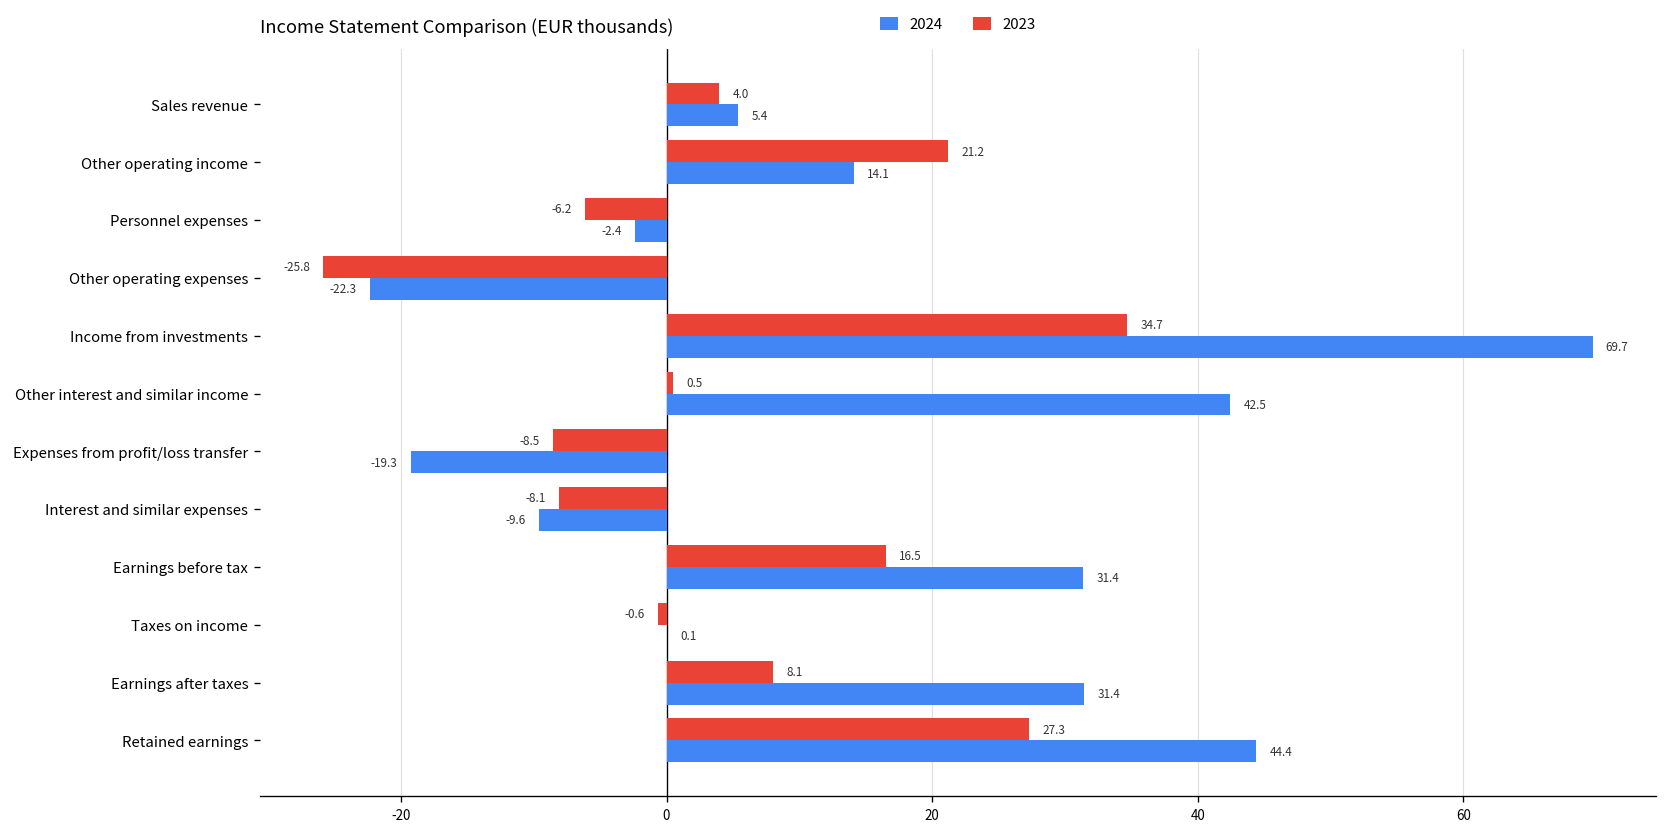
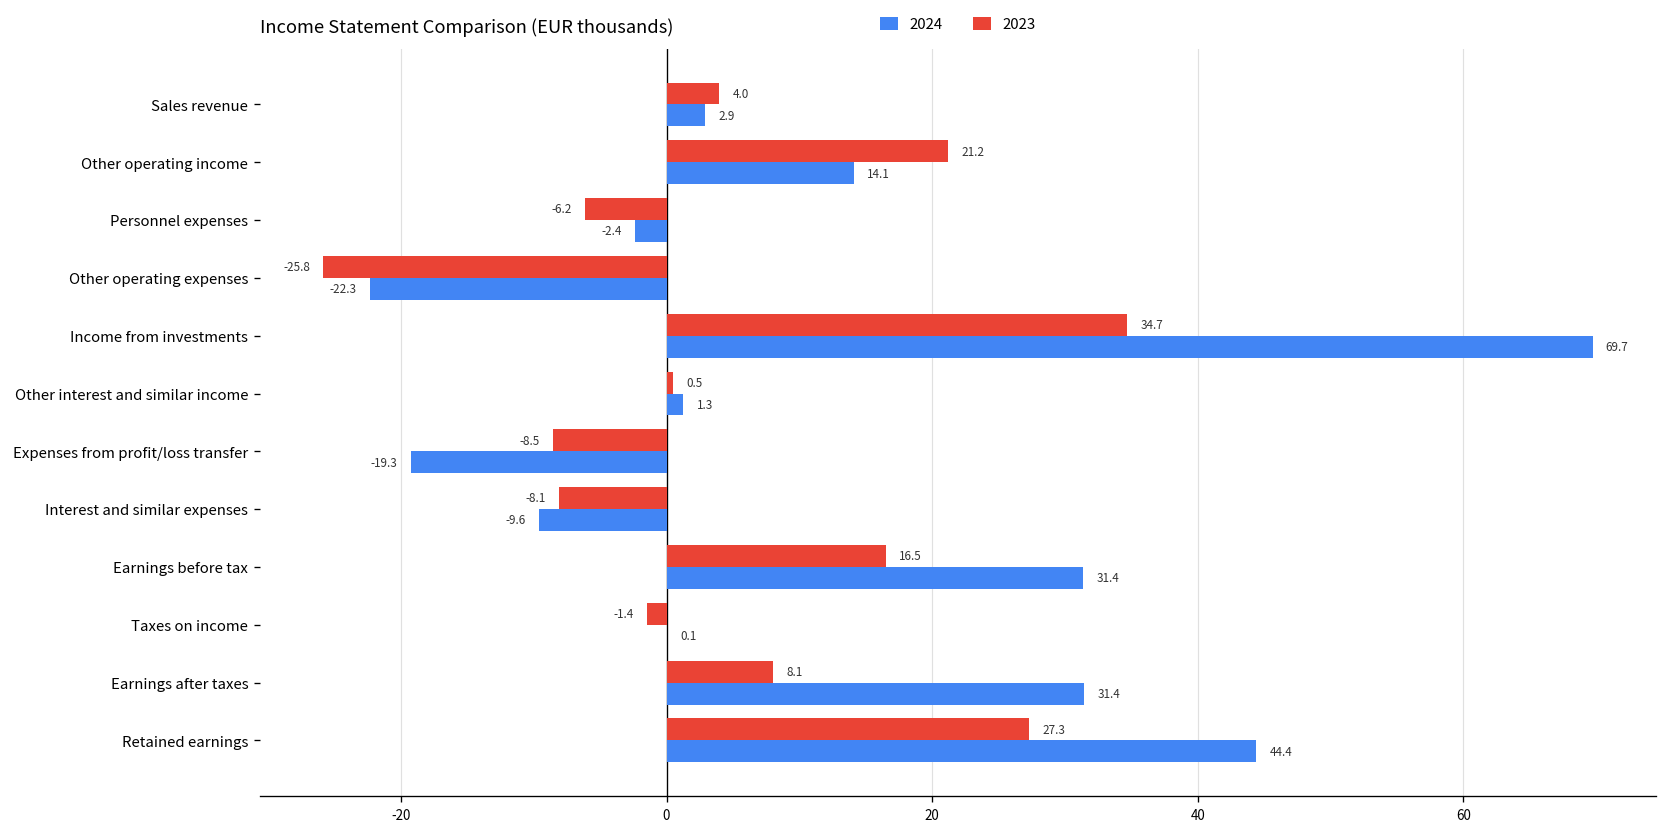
2024, Sales revenue: 5.4 -> 2.9
2024, Other interest and similar income: 42.5 -> 1.3
2023, Taxes on income: -0.6 -> -1.4
